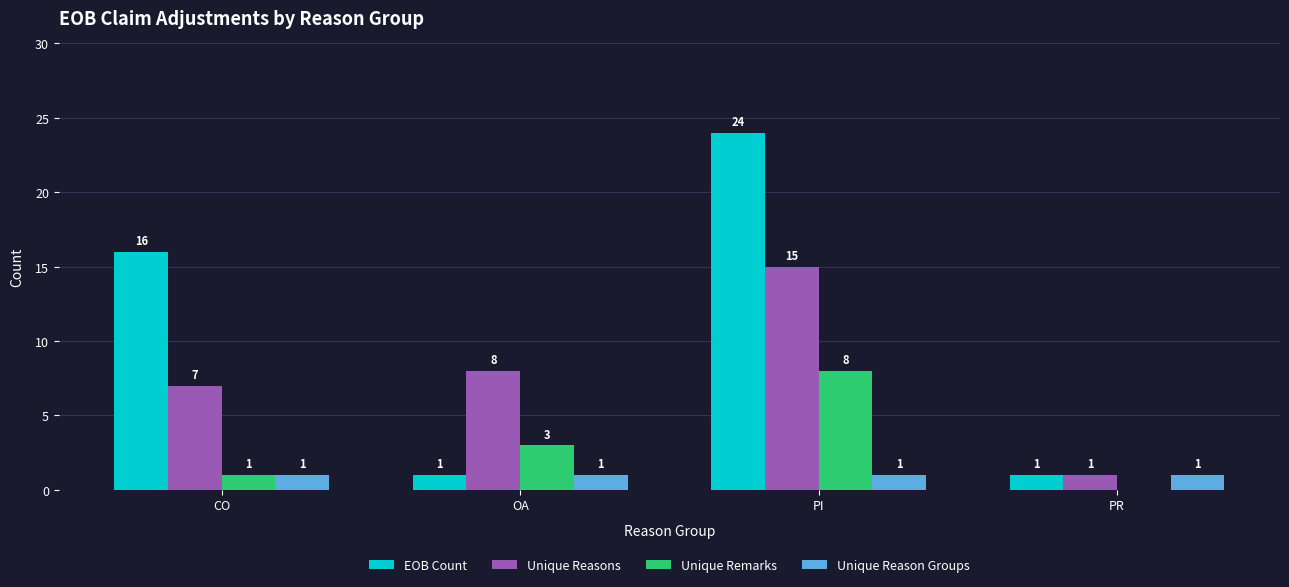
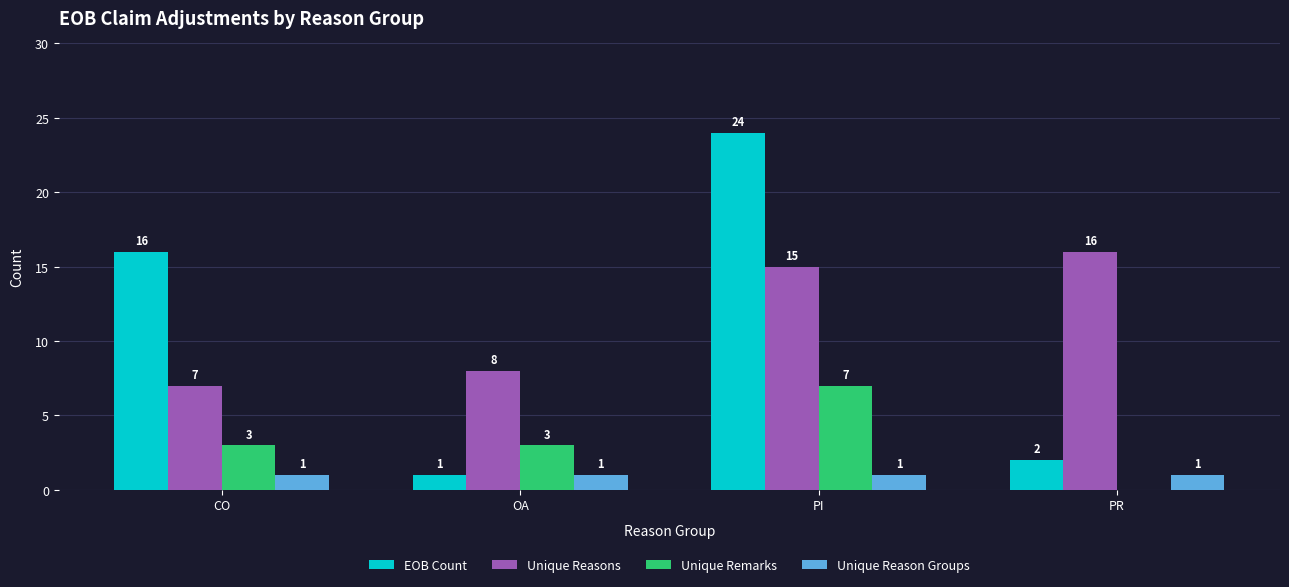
Unique Remarks, CO: 1 -> 3
Unique Remarks, PI: 8 -> 7
EOB Count, PR: 1 -> 2
Unique Reasons, PR: 1 -> 16
